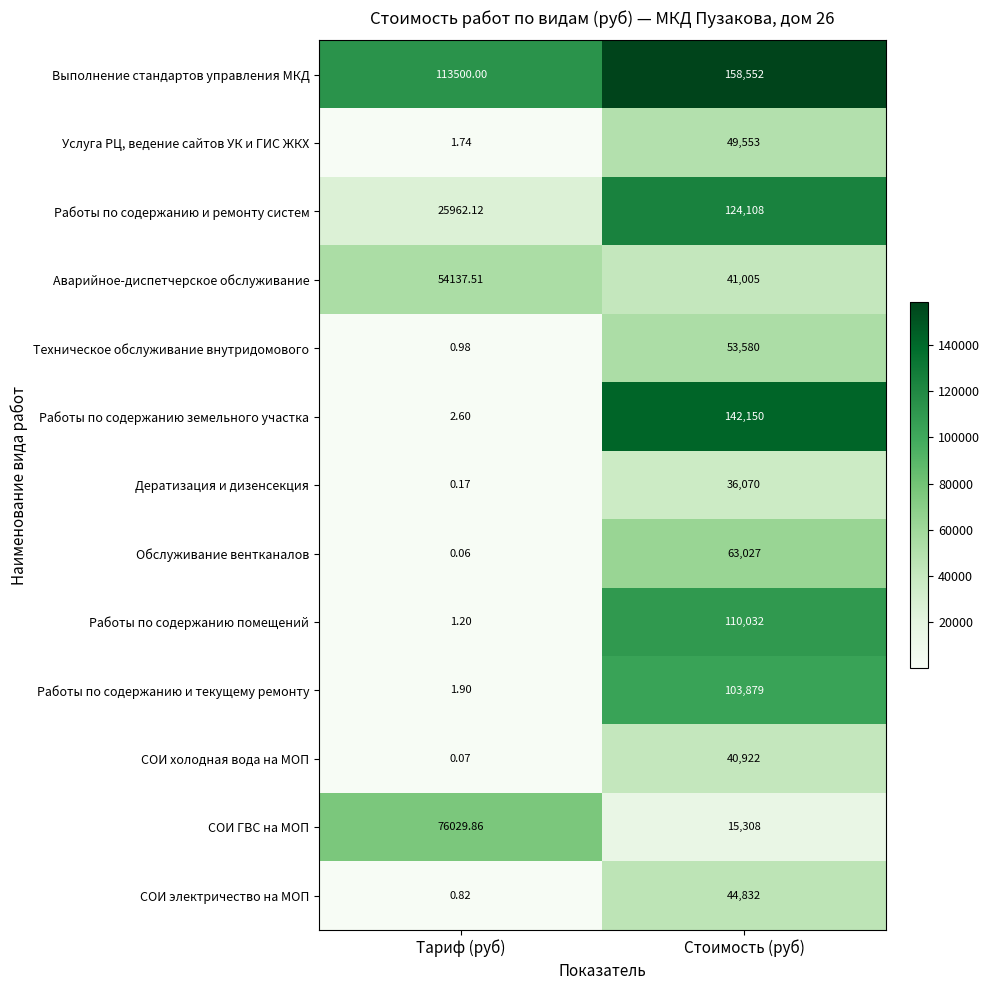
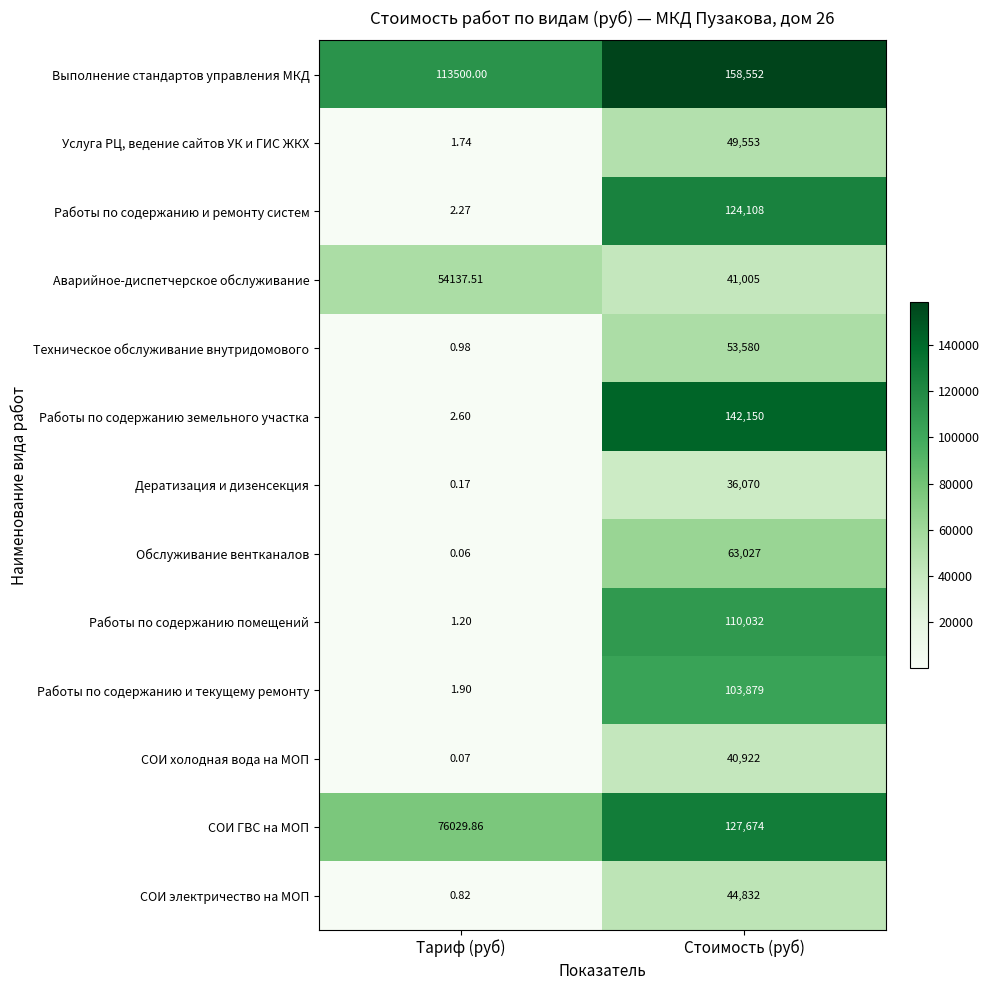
Работы по содержанию и ремонту систем, Тариф (руб): 25962.12 -> 2.27
СОИ ГВС на МОП, Стоимость (руб): 15,308 -> 127,674
